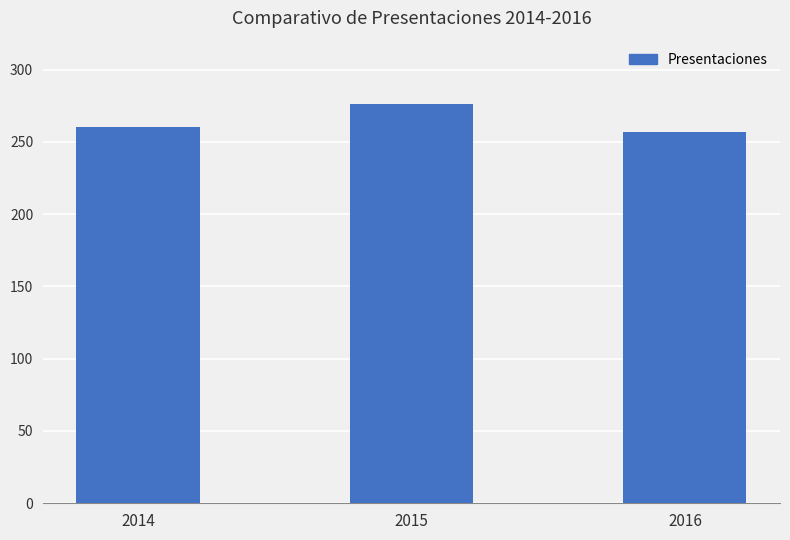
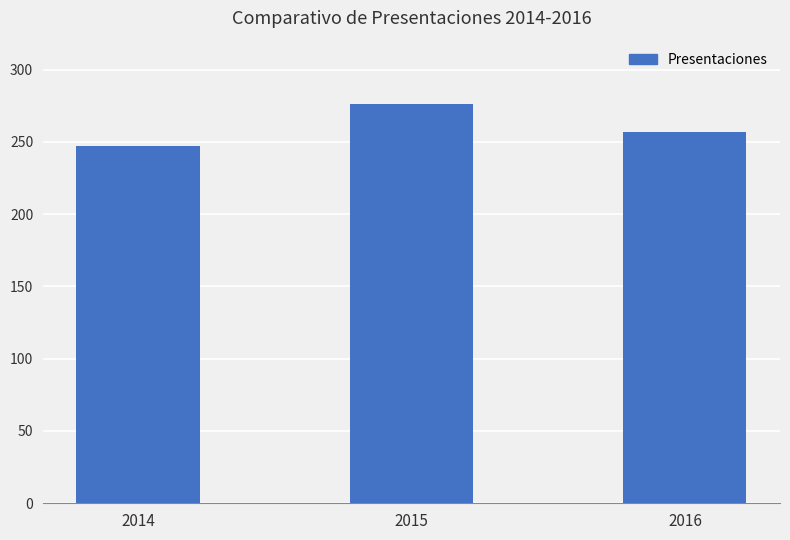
2014: 260 -> 247
